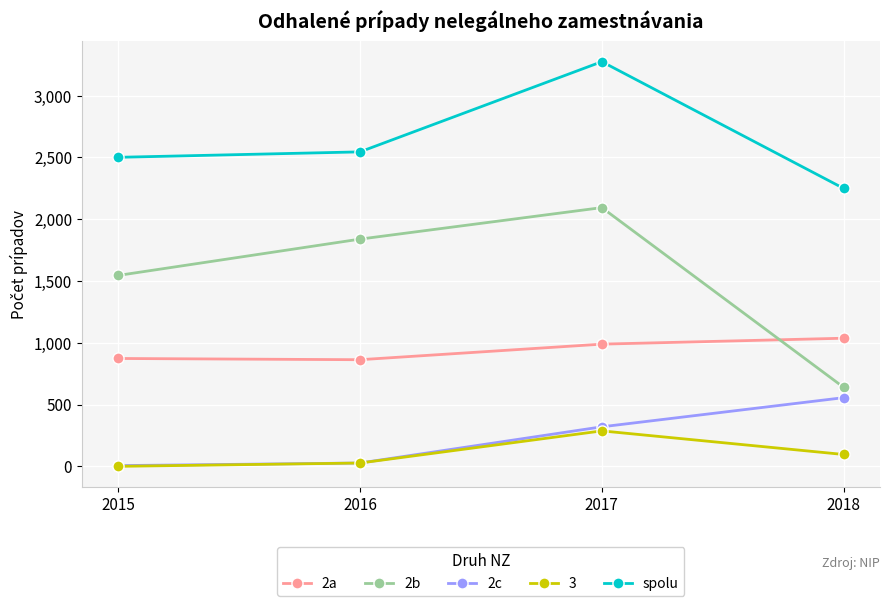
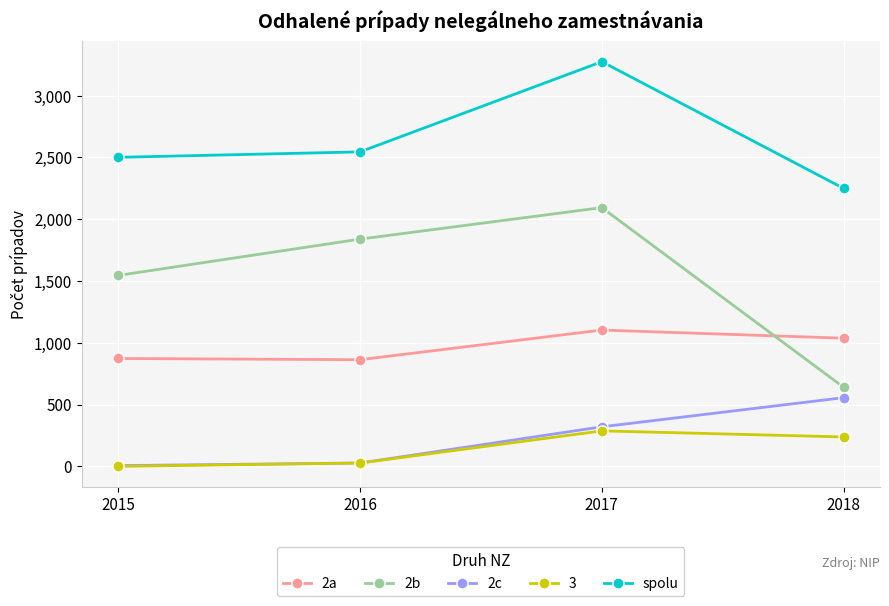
2a, 2017: 990 -> 1,100
3, 2018: 100 -> 240
